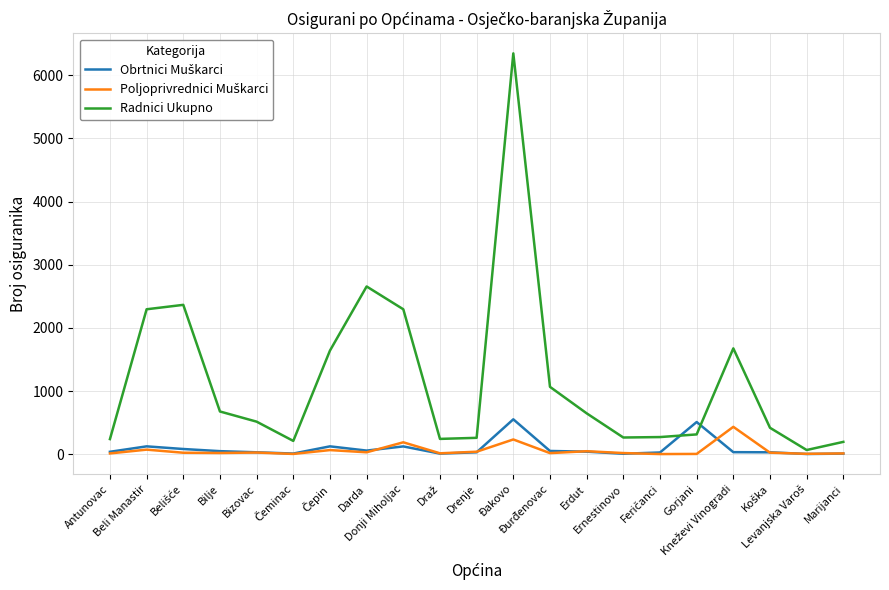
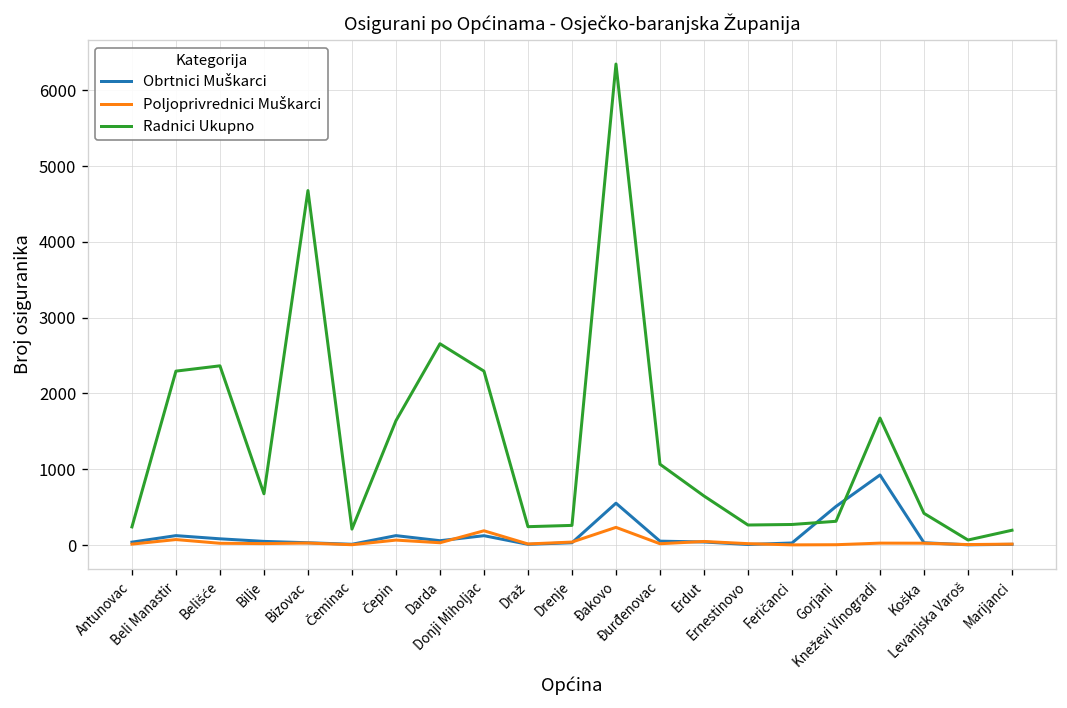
Radnici Ukupno, Bizovac: 500 -> 4700
Obrtnici Muškarci, Kneževi Vinogradi: 0 -> 900
Poljoprivrednici Muškarci, Kneževi Vinogradi: 400 -> 0
